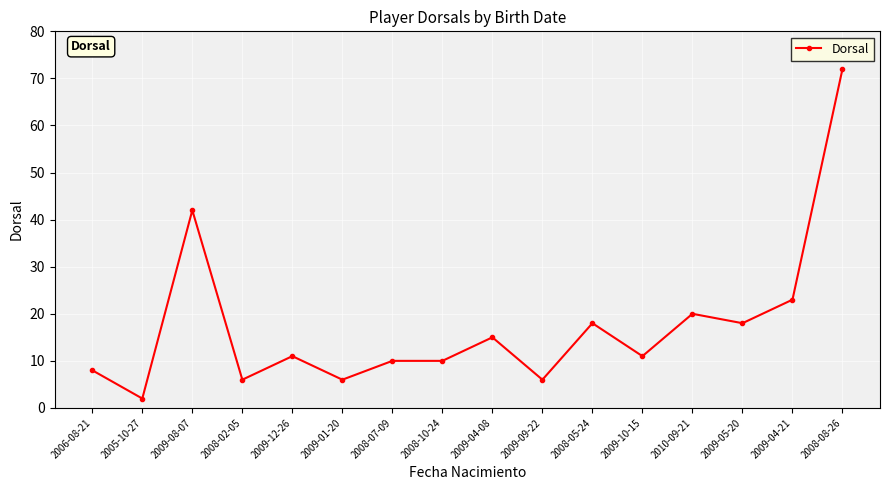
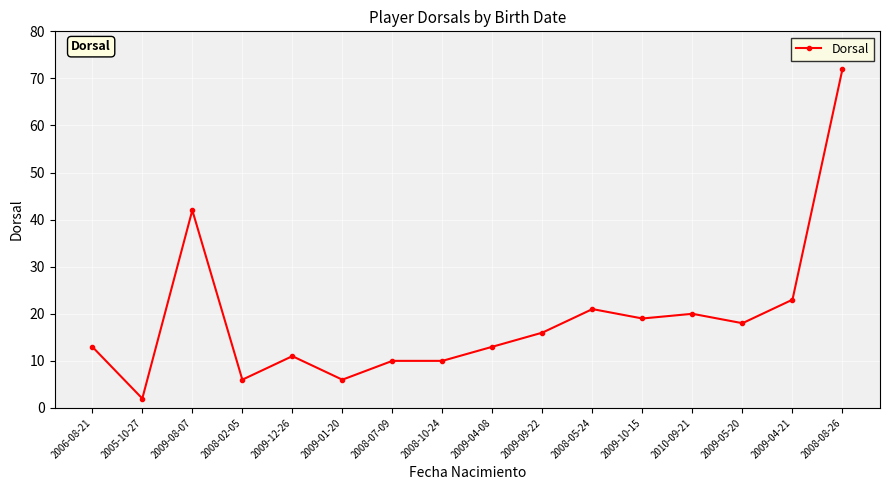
2006-08-21: 8 -> 13
2009-04-08: 15 -> 13
2009-09-22: 6 -> 16
2008-05-24: 18 -> 21
2009-10-15: 11 -> 19
